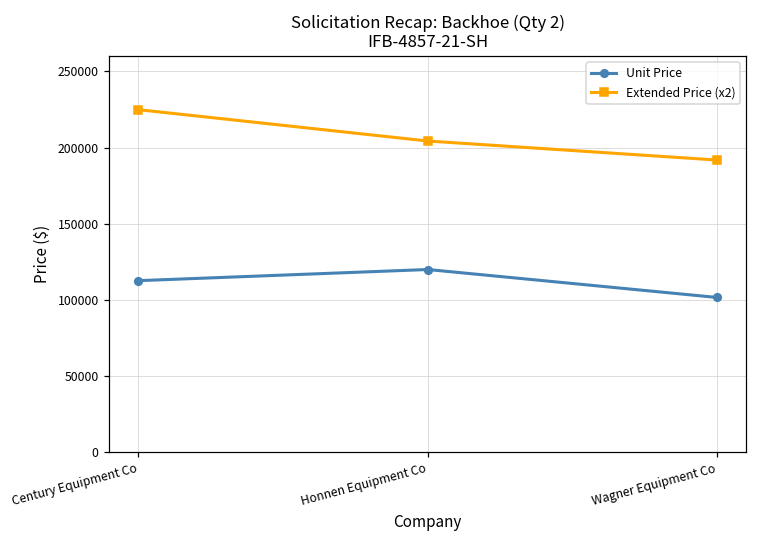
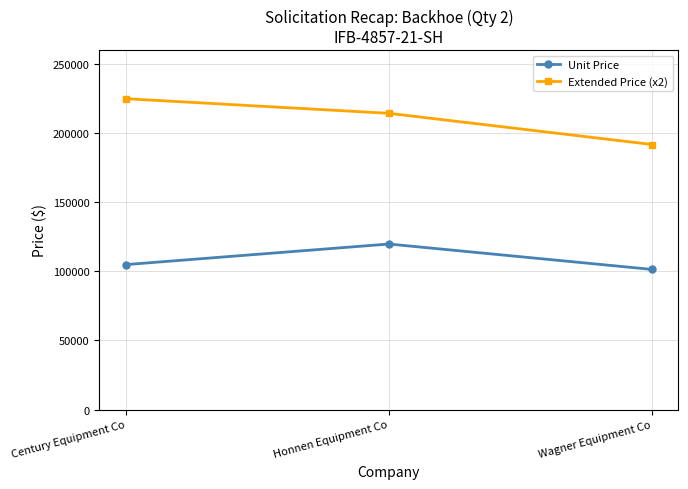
Unit Price, Century Equipment Co: 112000 -> 105000
Extended Price (x2), Honnen Equipment Co: 204000 -> 214000
